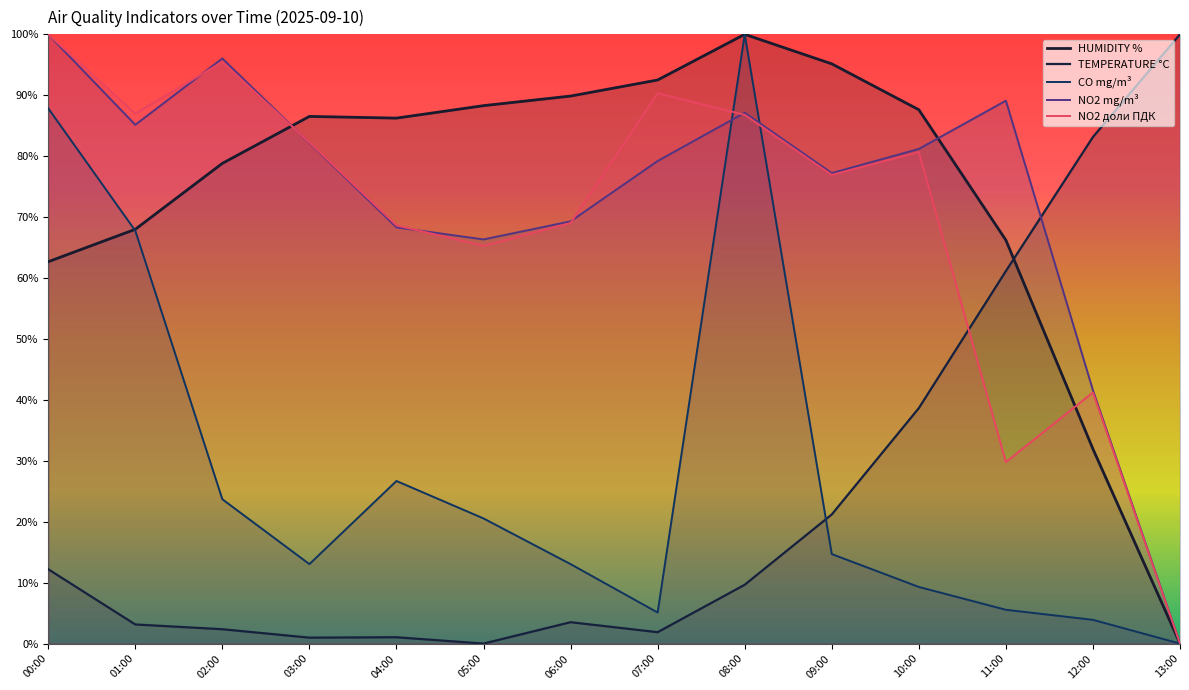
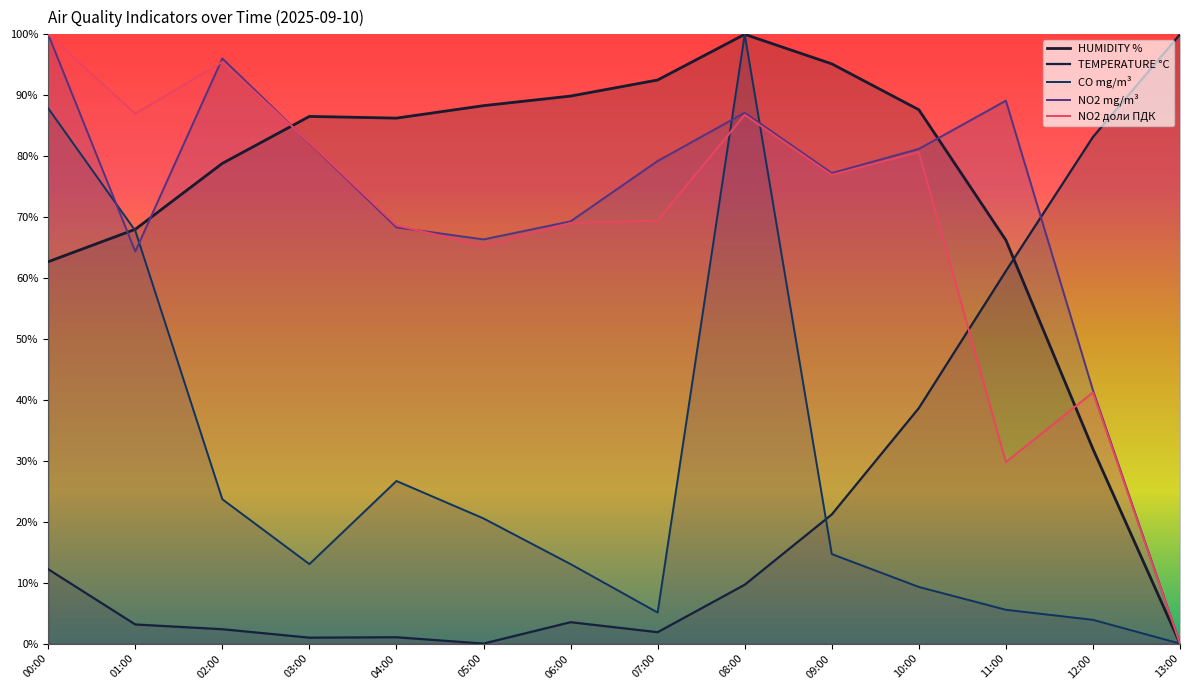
NO2 mg/m³, 01:00: 85% -> 64%
NO2 доли ПДК, 07:00: 90% -> 69%
